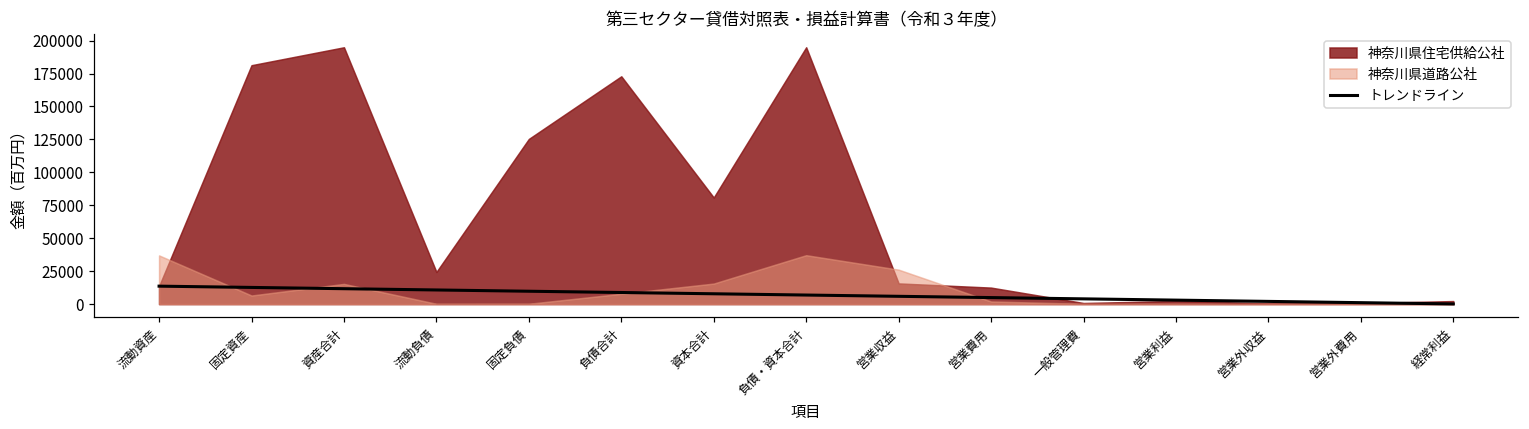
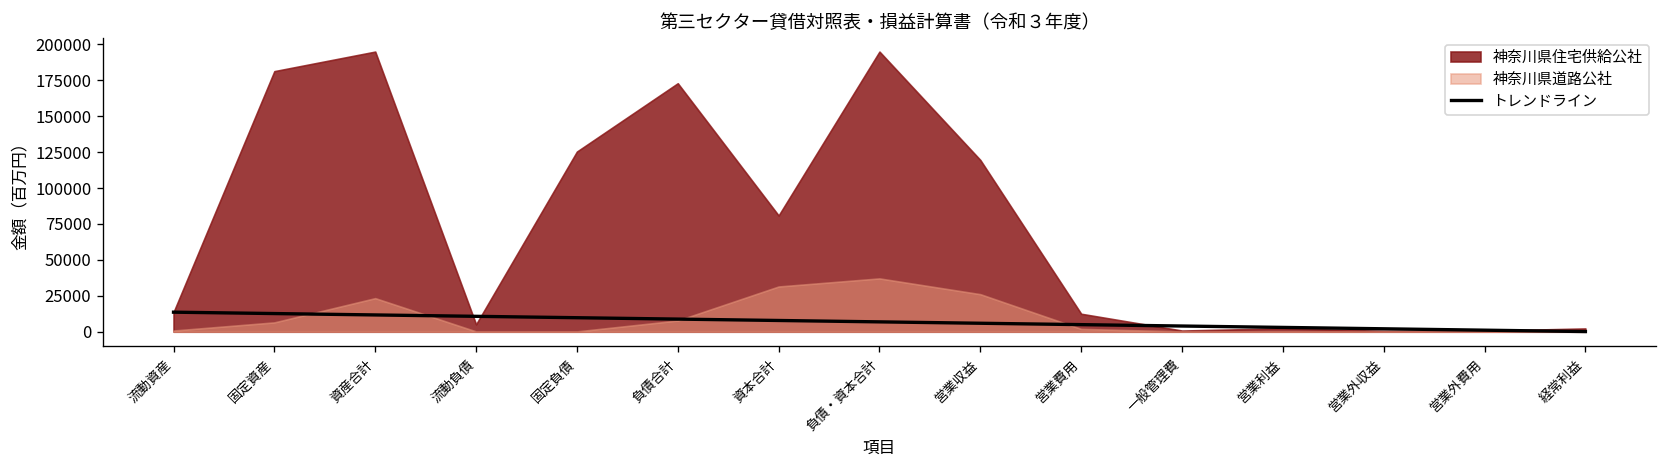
神奈川県道路公社, 流動資産: 37000 -> 1000
神奈川県道路公社, 資産合計: 15000 -> 23000
神奈川県住宅供給公社, 流動負債: 24000 -> 5000
神奈川県道路公社, 資本合計: 16000 -> 31000
神奈川県住宅供給公社, 営業収益: 16000 -> 119000
